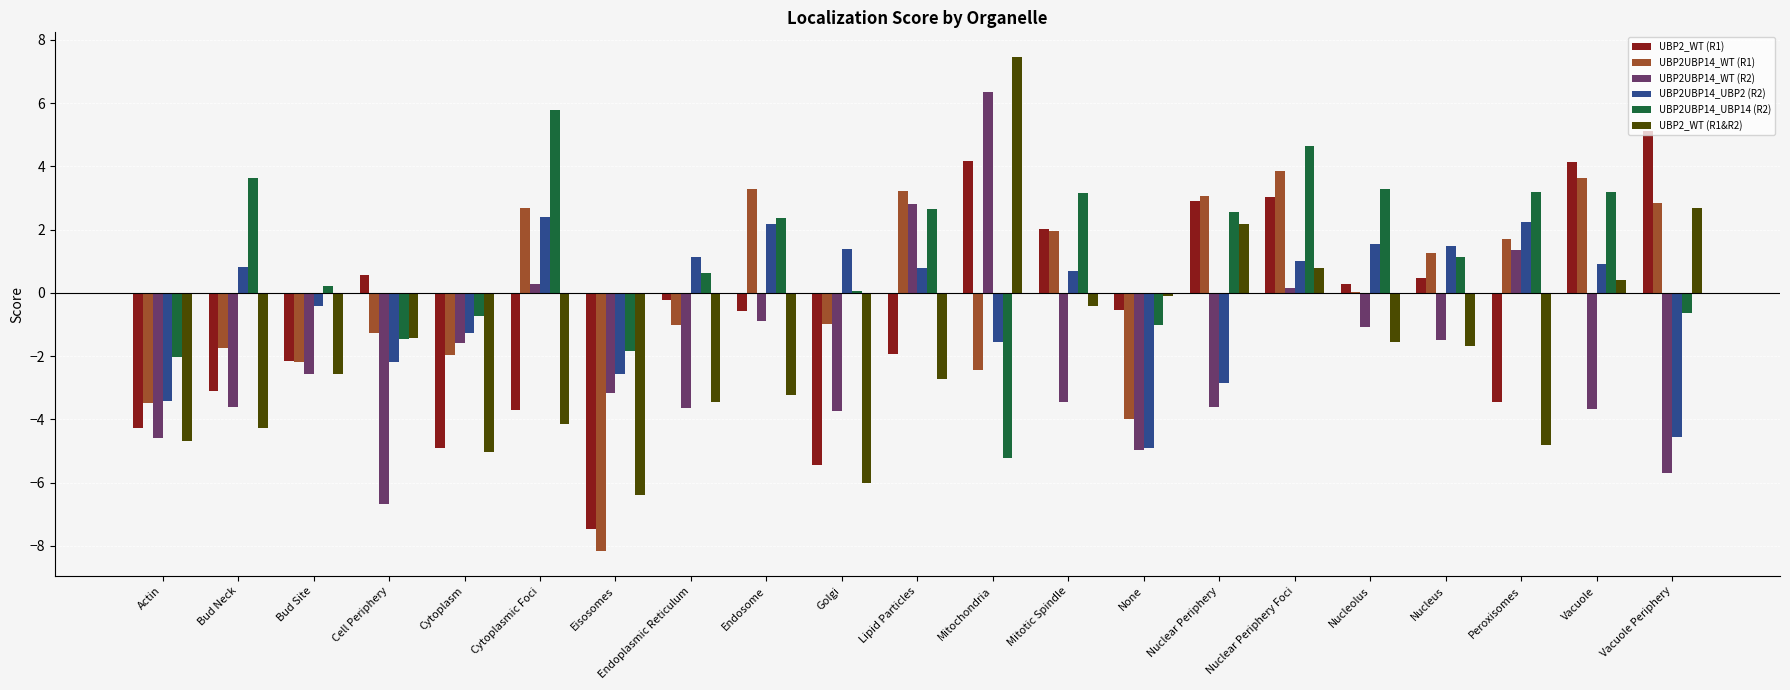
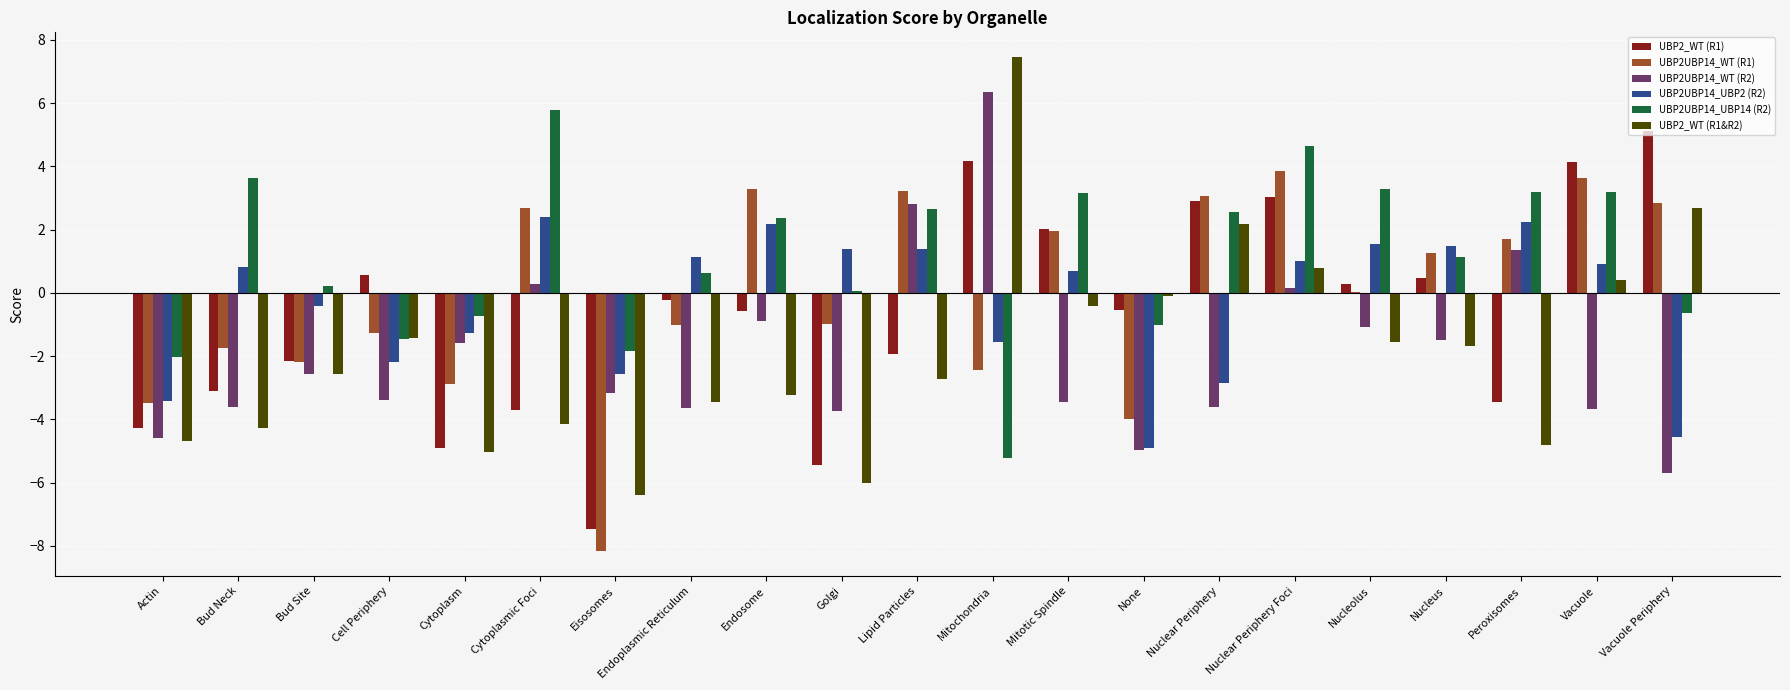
UBP2UBP14_WT (R2), Cell Periphery: -6.7 -> -3.4
UBP2UBP14_WT (R1), Cytoplasm: -2.0 -> -2.9
UBP2UBP14_UBP2 (R2), Lipid Particles: 0.8 -> 1.4
